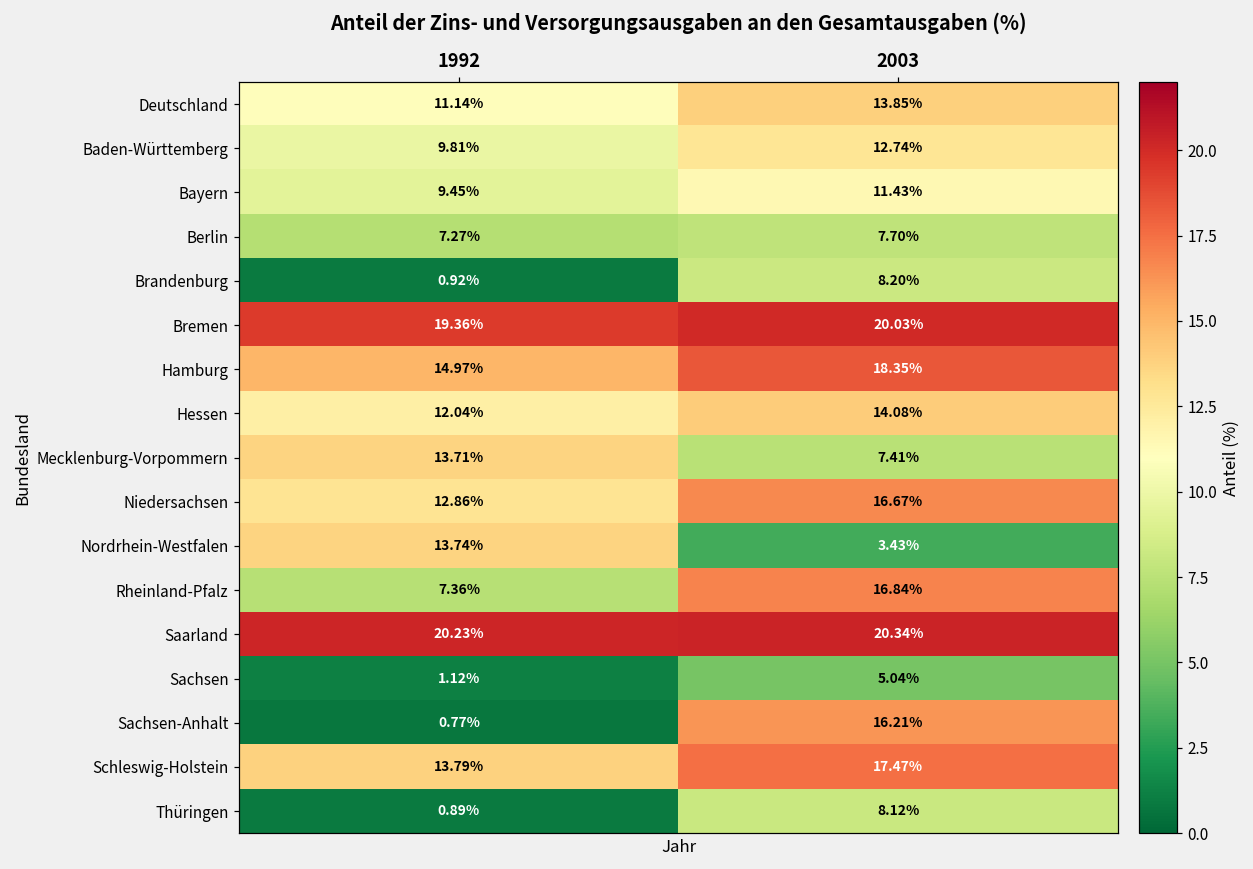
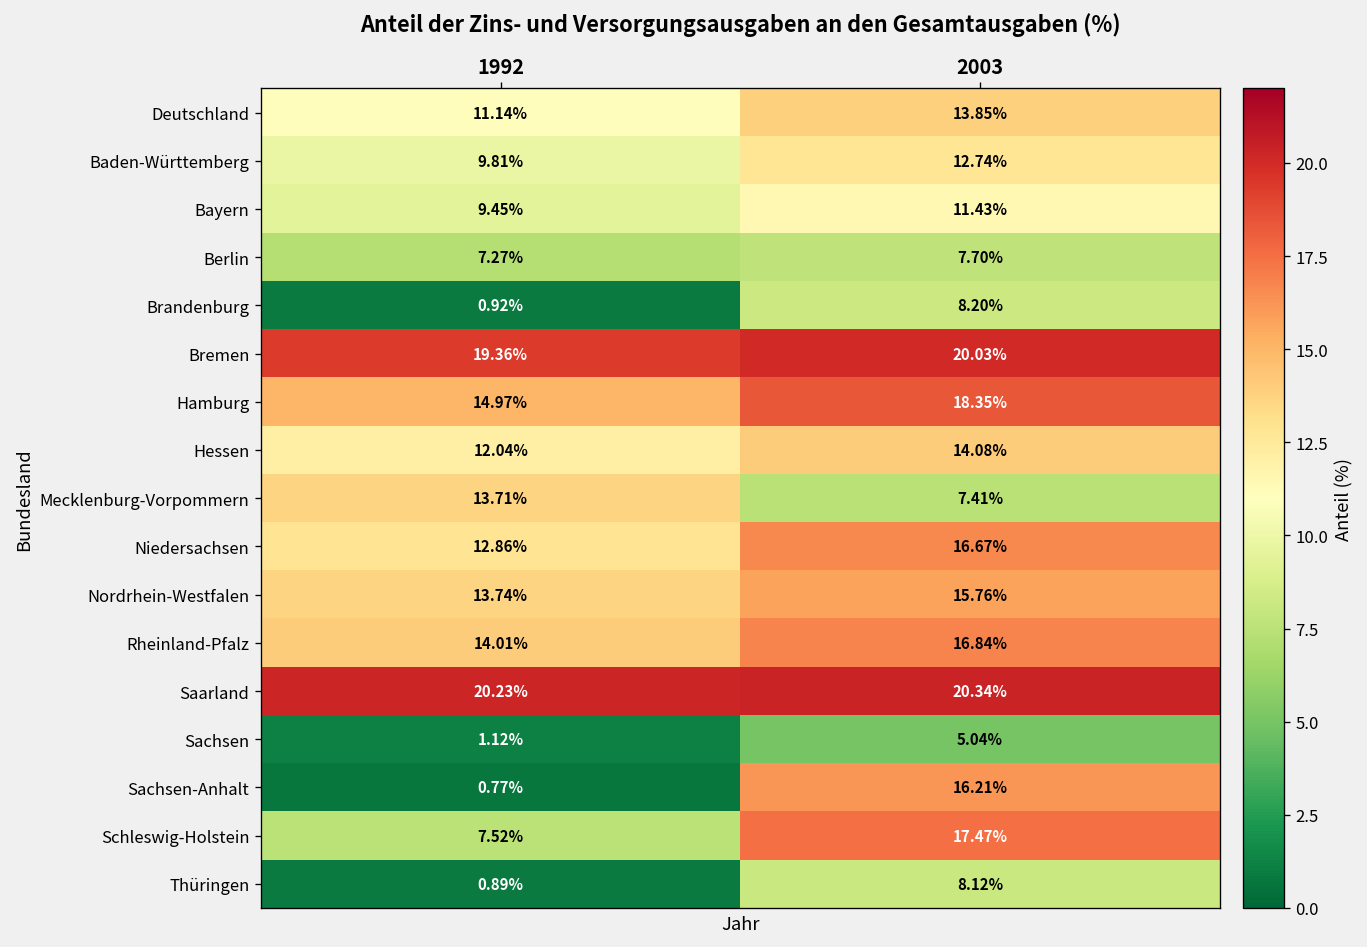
Nordrhein-Westfalen, 2003: 3.43% -> 15.76%
Rheinland-Pfalz, 1992: 7.36% -> 14.01%
Schleswig-Holstein, 1992: 13.79% -> 7.52%
